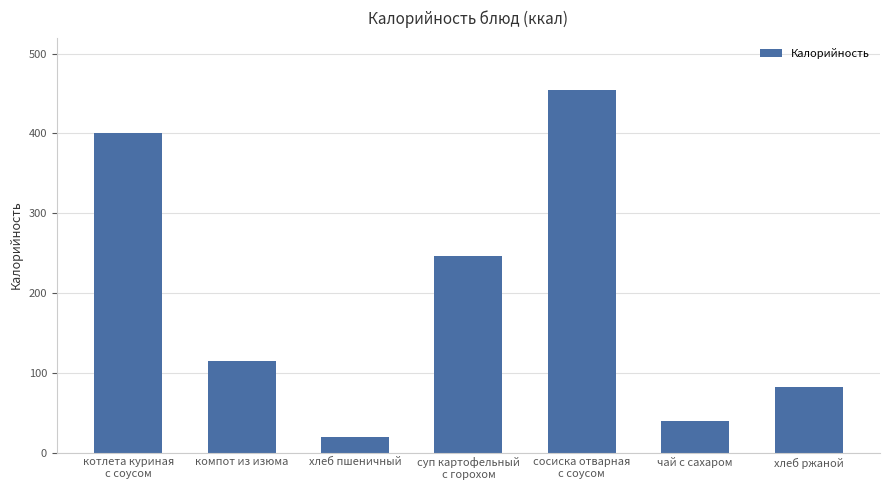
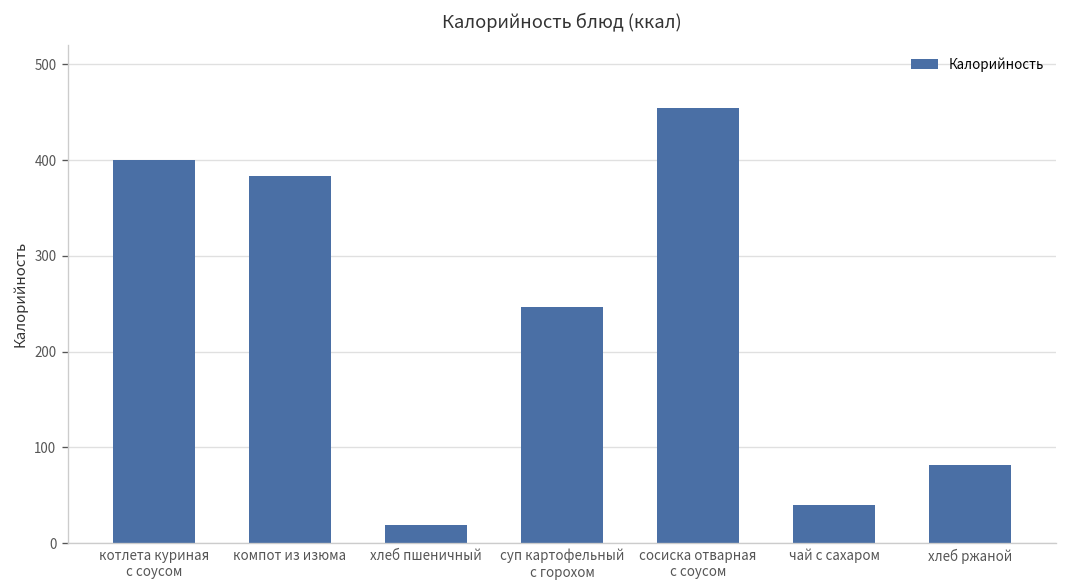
компот из изюма: 110 -> 380
